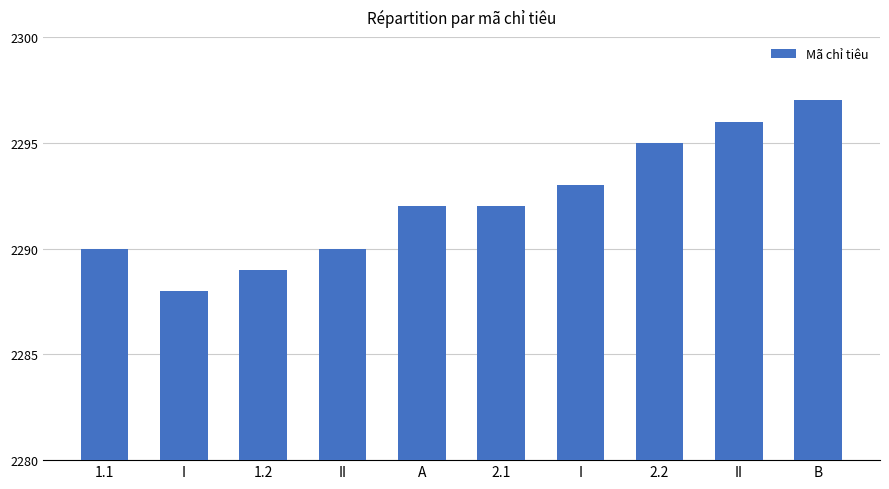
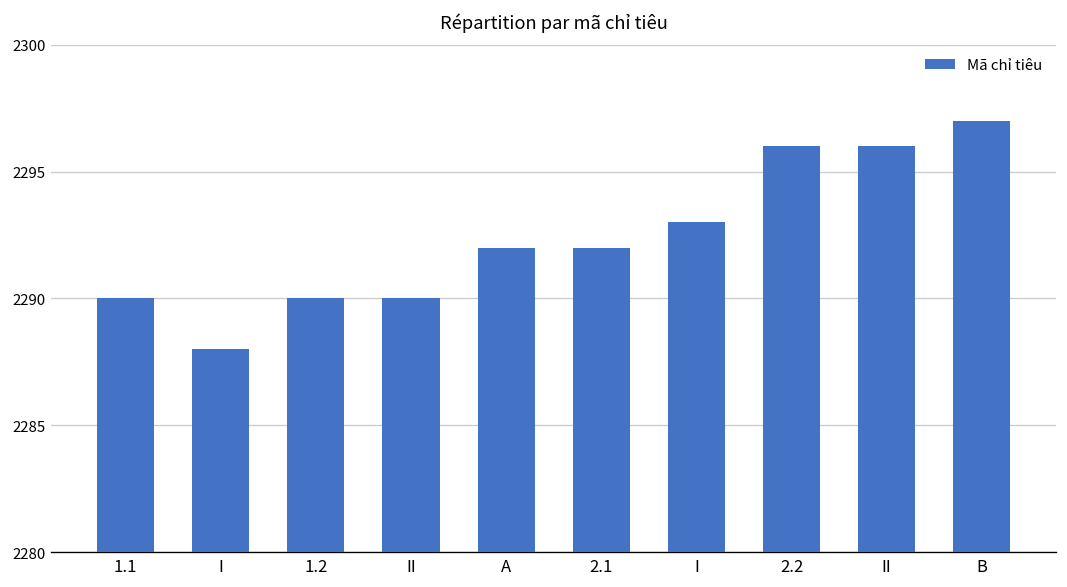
1.2: 2289 -> 2290
2.2: 2295 -> 2296
